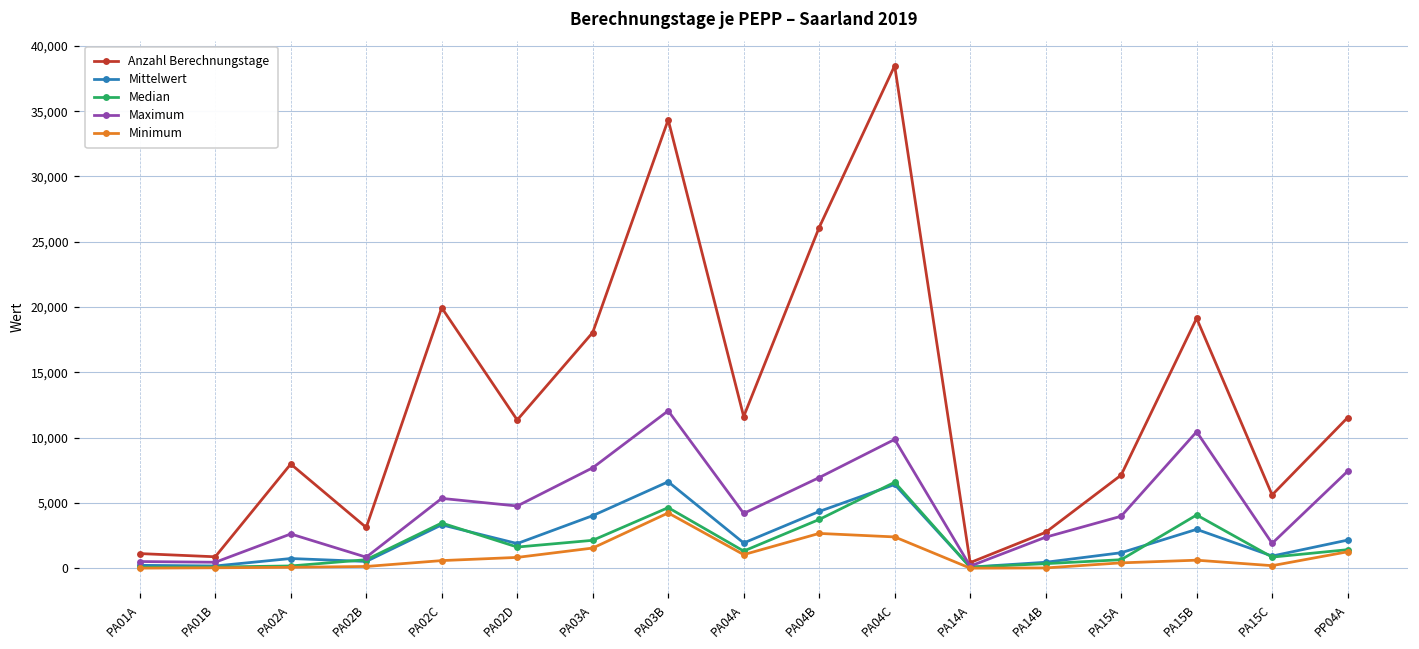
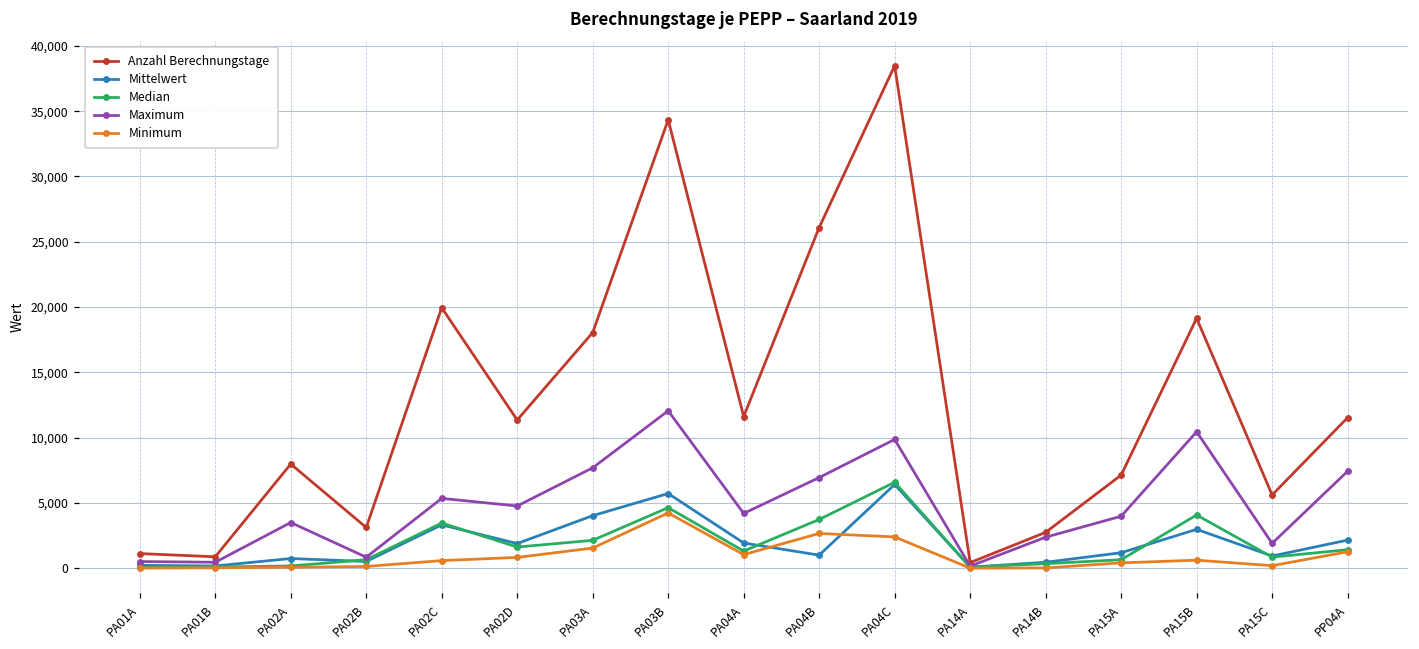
Maximum, PA02A: 2,600 -> 3,500
Mittelwert, PA03B: 6,600 -> 5,700
Mittelwert, PA04B: 4,300 -> 1,000
